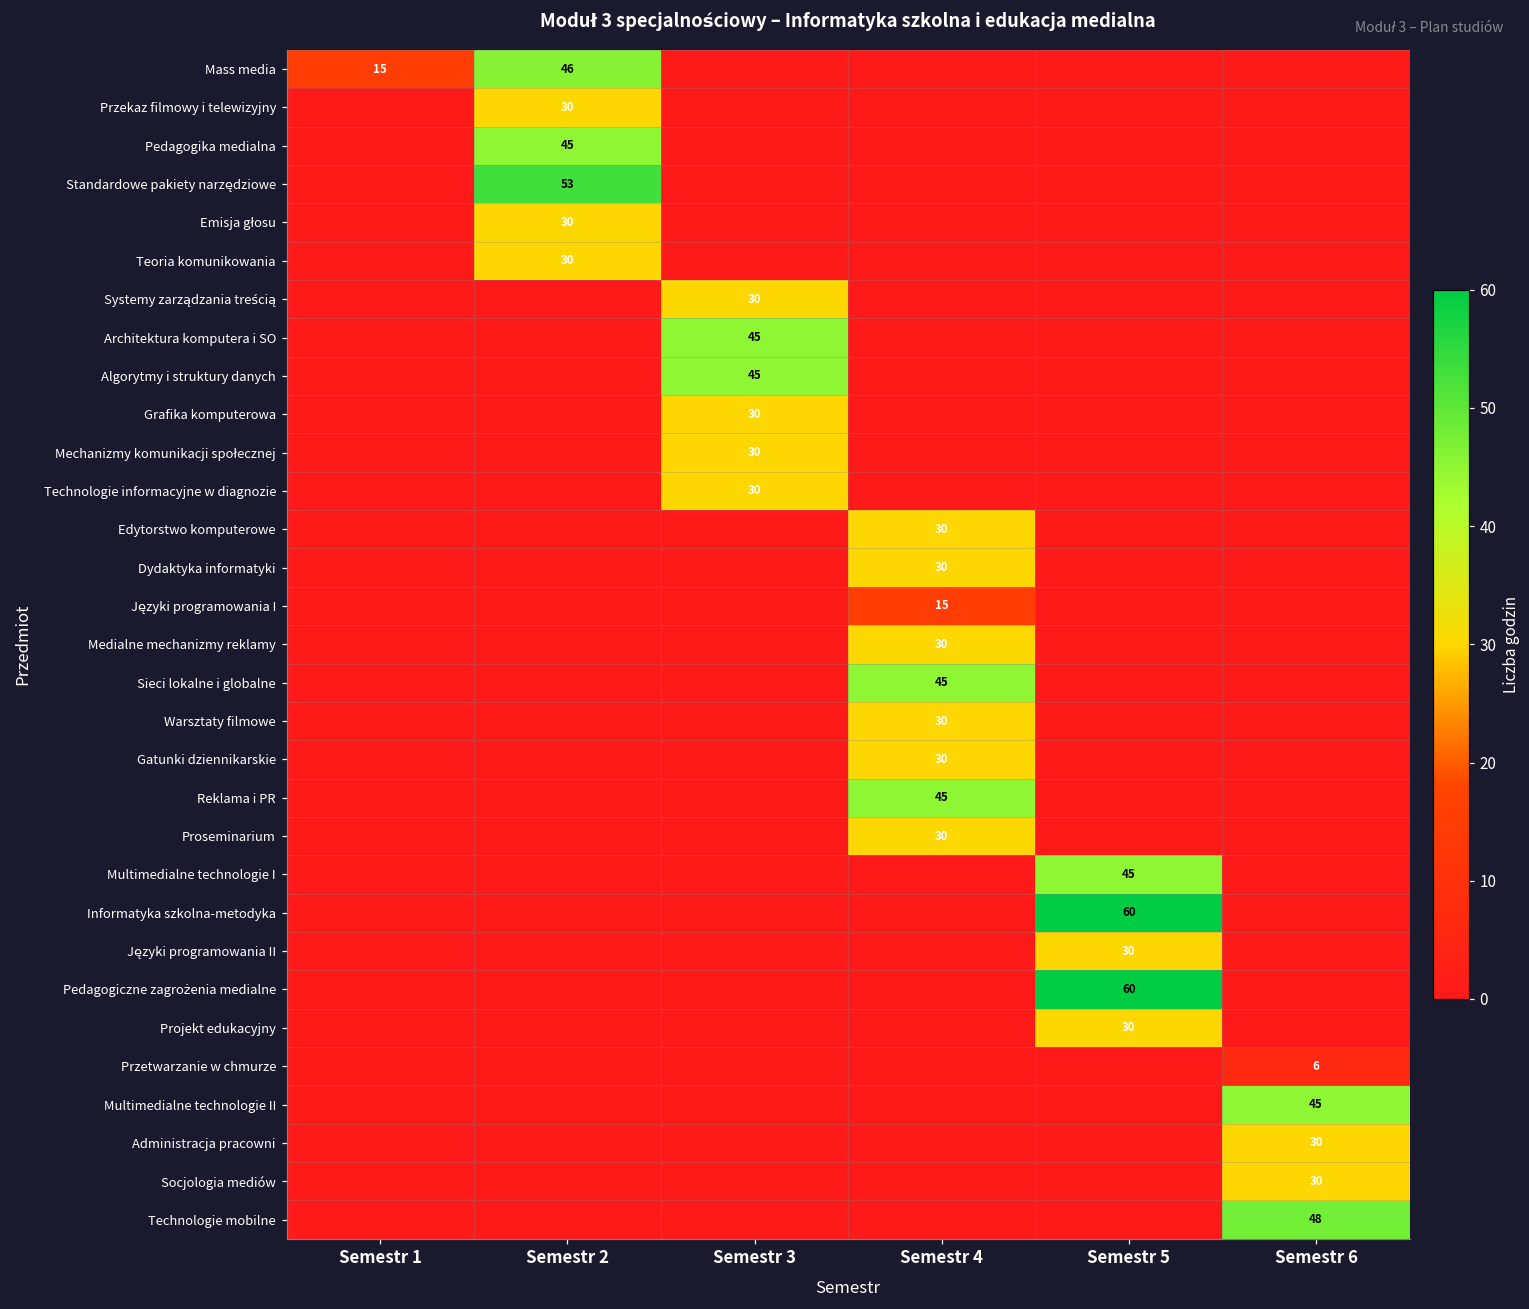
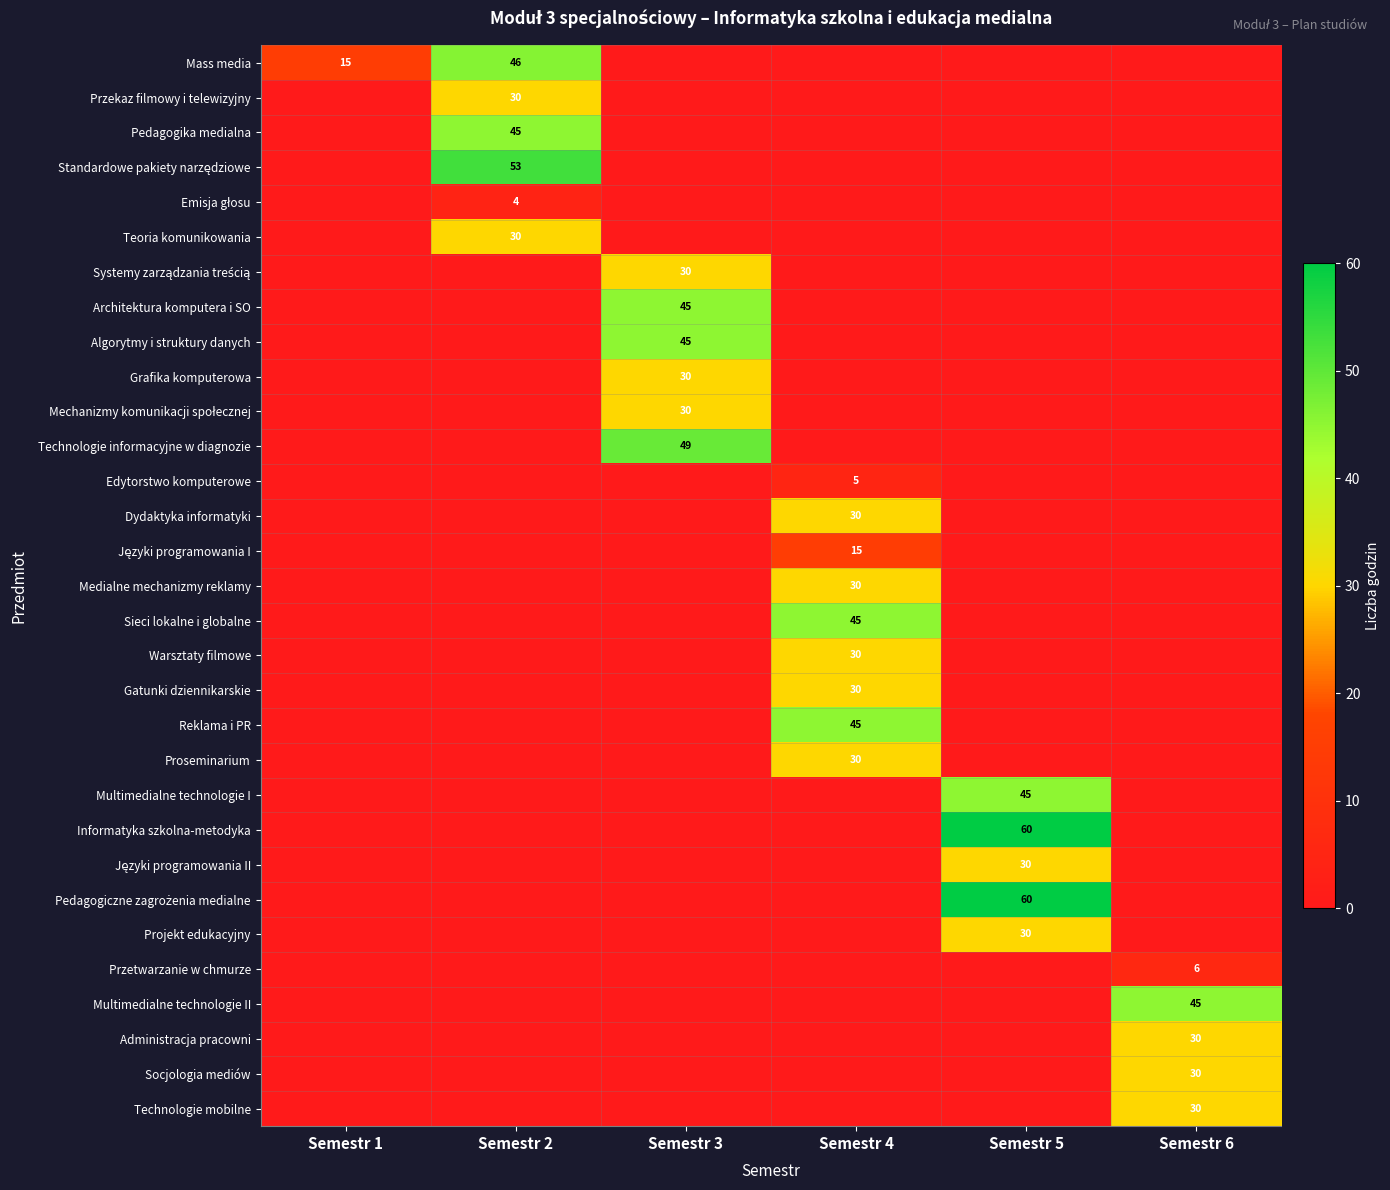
Emisja głosu, Semestr 2: 30 -> 4
Technologie informacyjne w diagnozie, Semestr 3: 30 -> 49
Edytorstwo komputerowe, Semestr 4: 30 -> 5
Technologie mobilne, Semestr 6: 48 -> 30
